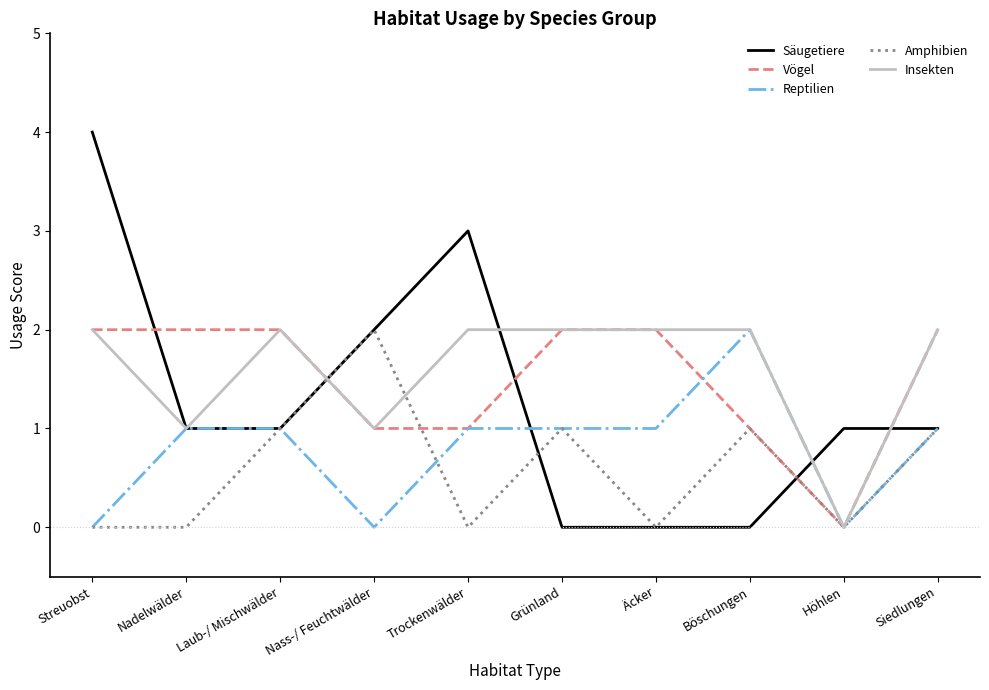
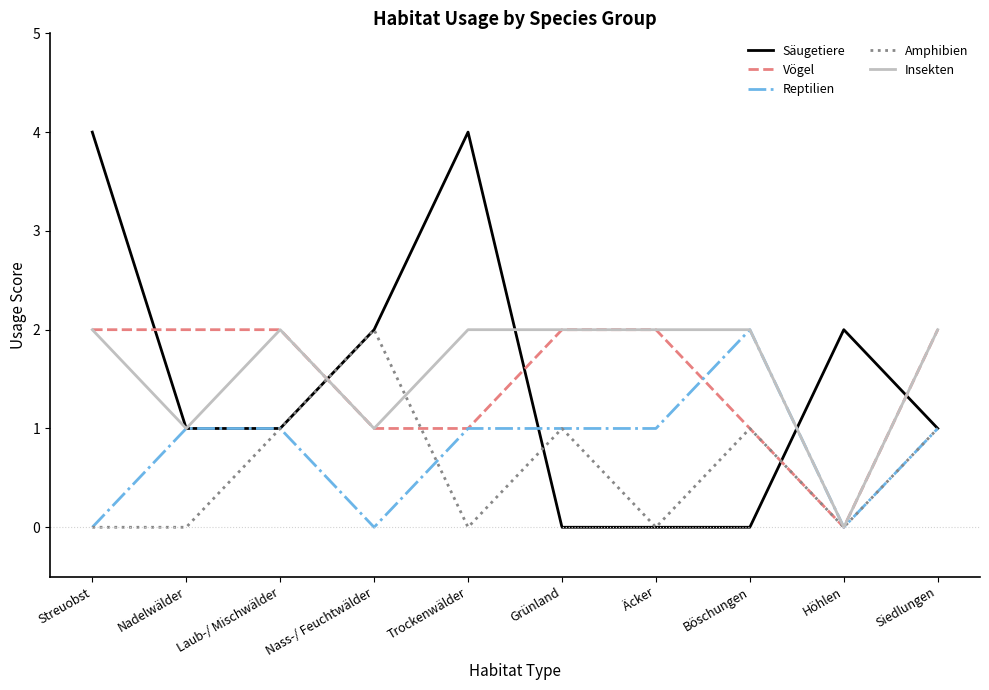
Säugetiere, Trockenwälder: 3 -> 4
Säugetiere, Höhlen: 1 -> 2
